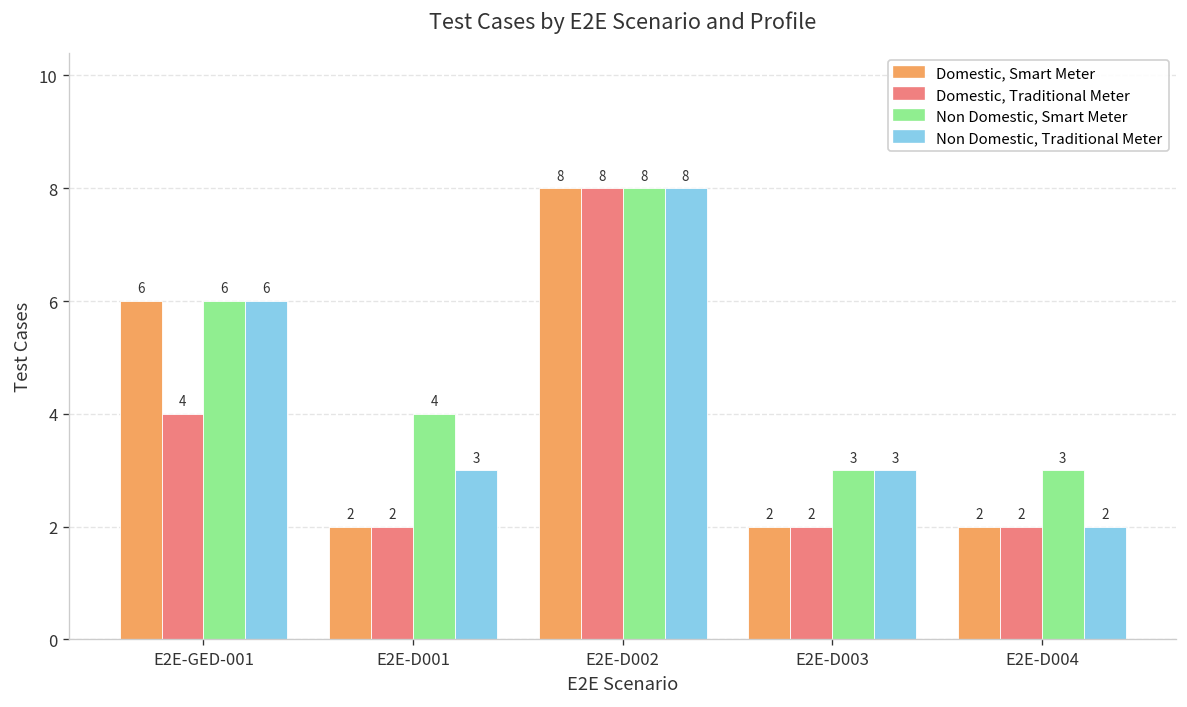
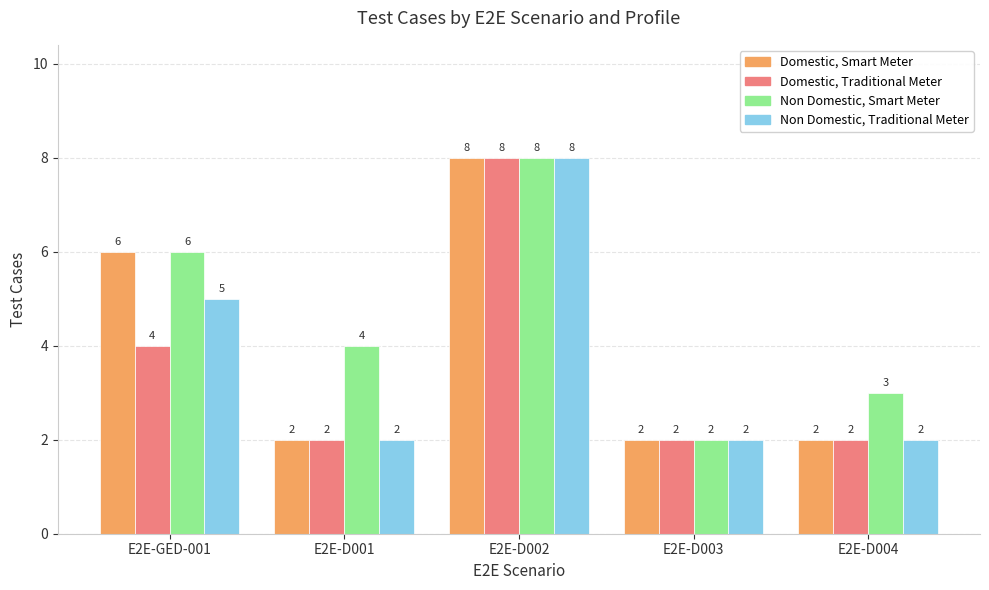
Non Domestic, Traditional Meter, E2E-GED-001: 6 -> 5
Non Domestic, Traditional Meter, E2E-D001: 3 -> 2
Non Domestic, Smart Meter, E2E-D003: 3 -> 2
Non Domestic, Traditional Meter, E2E-D003: 3 -> 2
